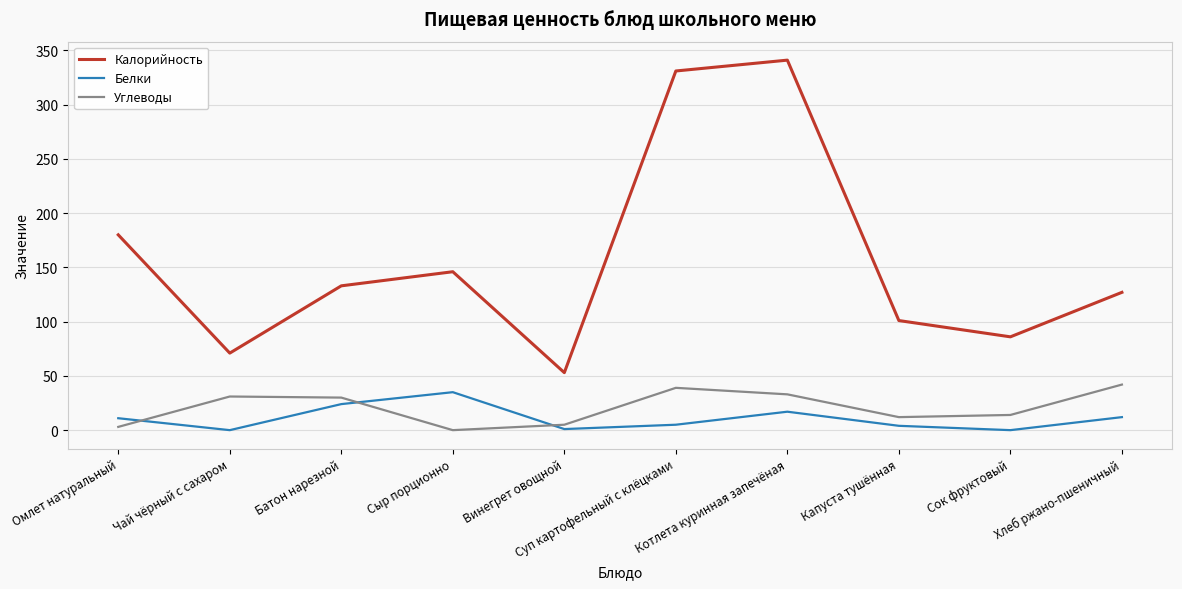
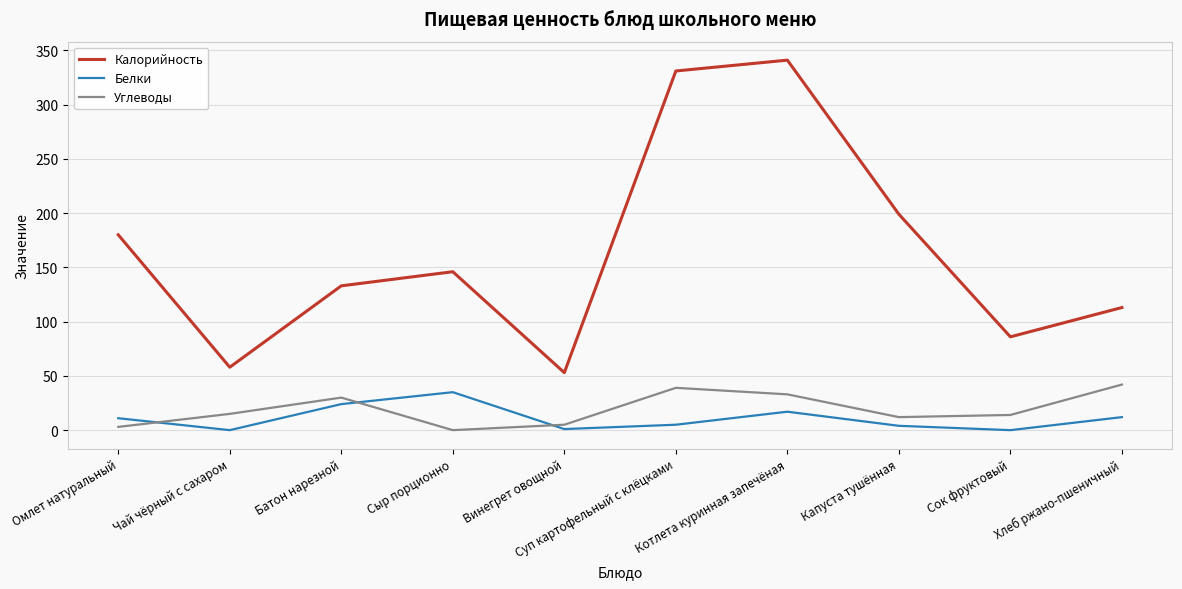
Калорийность, Чай чёрный с сахаром: 71 -> 58
Углеводы, Чай чёрный с сахаром: 31 -> 15
Калорийность, Капуста тушённая: 101 -> 199
Калорийность, Хлеб ржано-пшеничный: 127 -> 113
